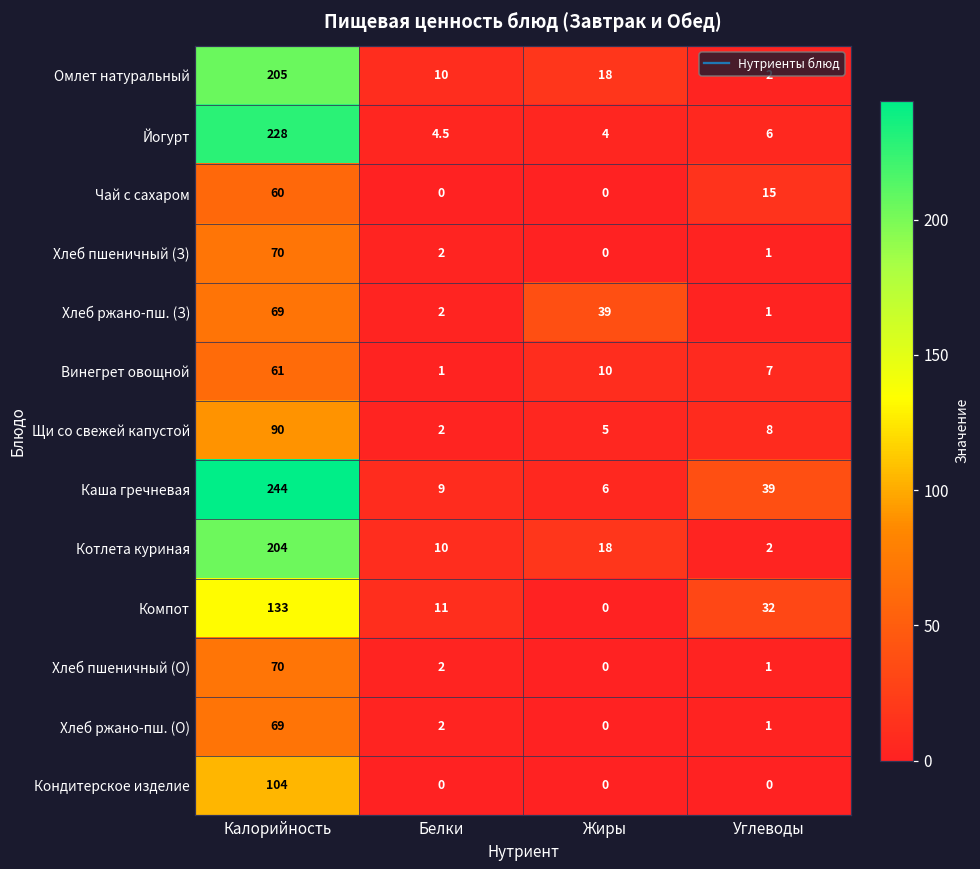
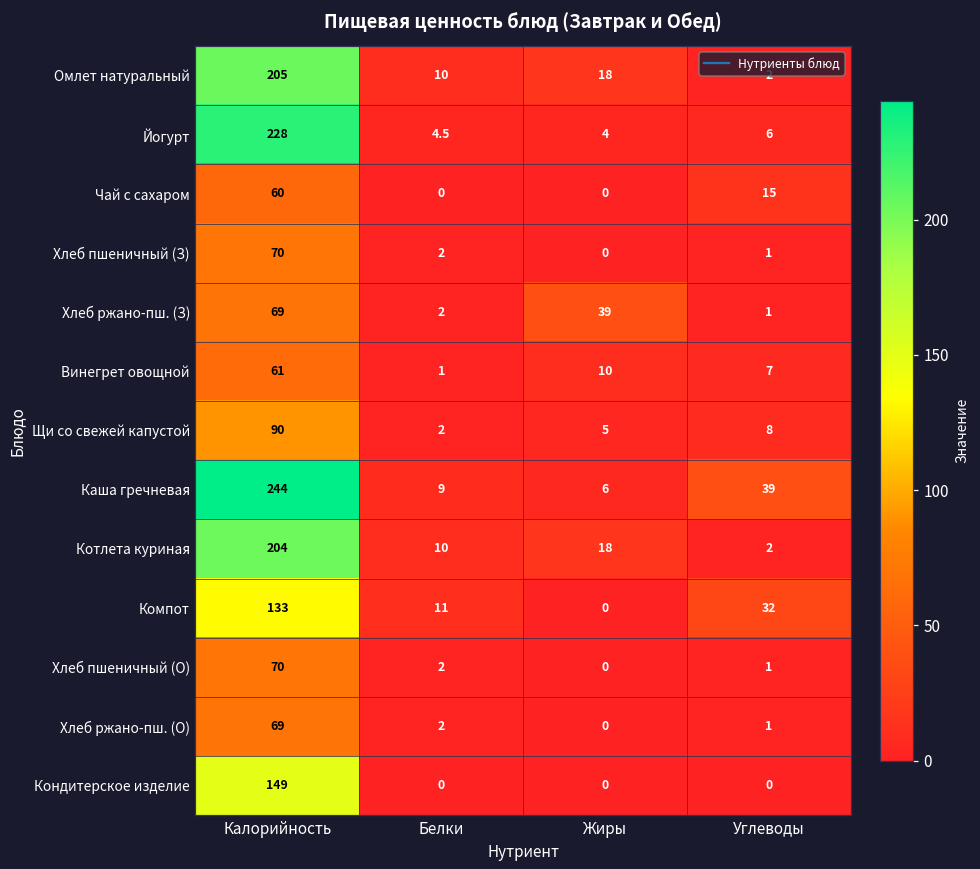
Кондитерское изделие, Калорийность: 104 -> 149
